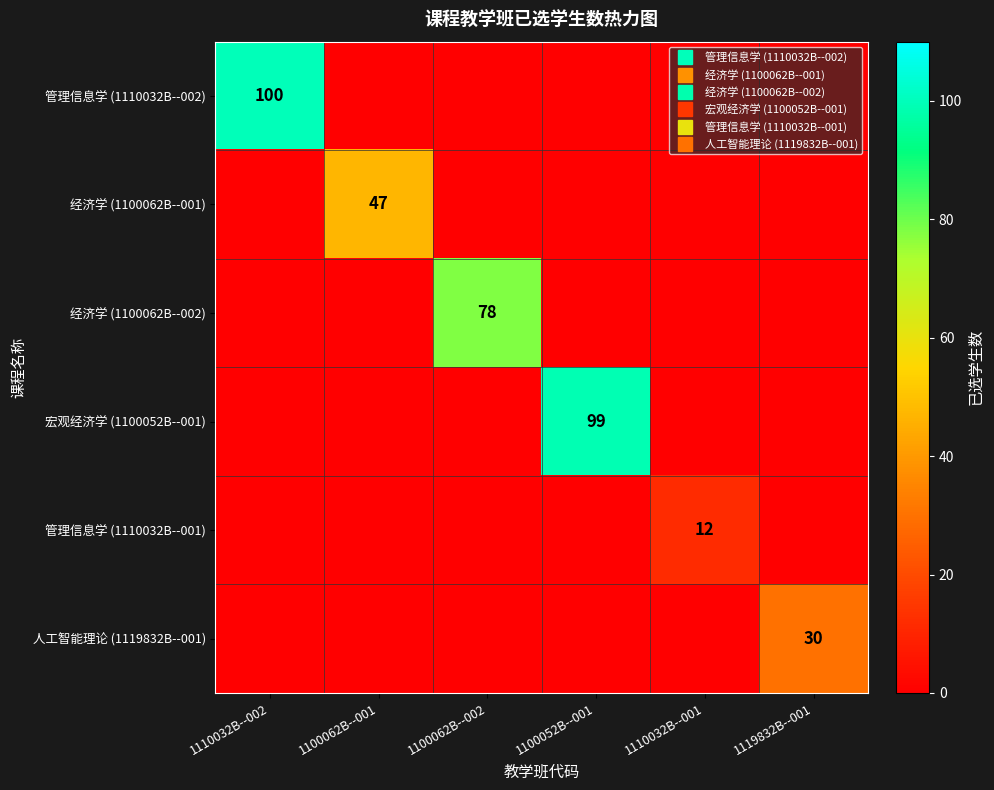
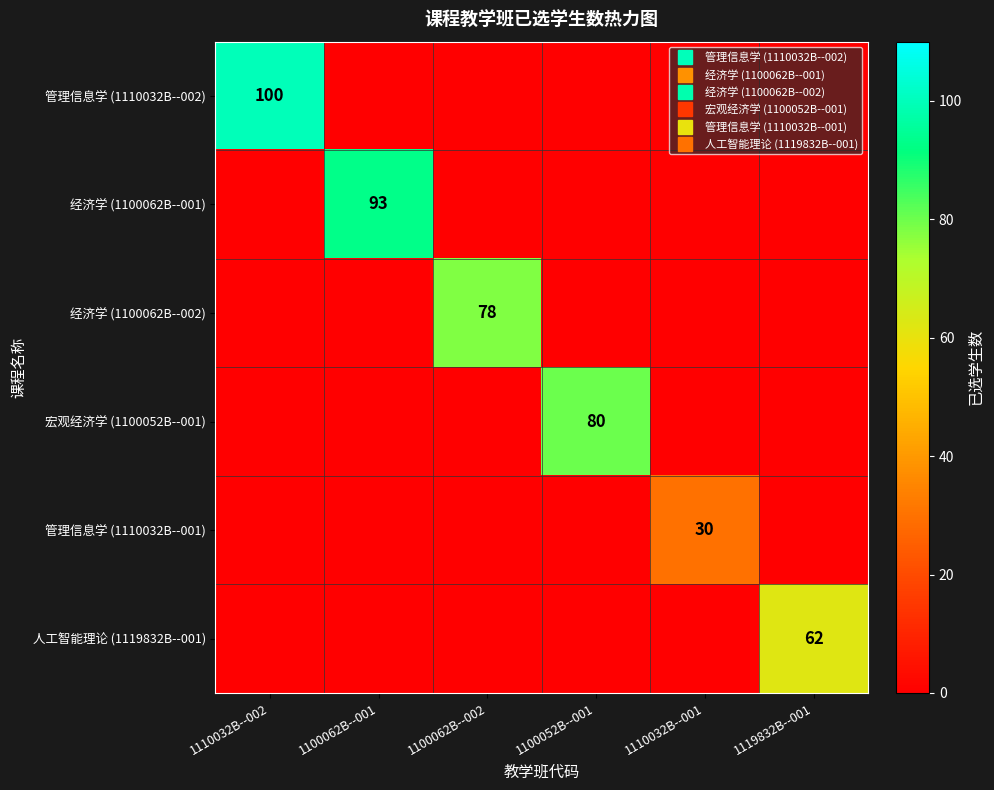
经济学 (1100062B--001), 1100062B--001: 47 -> 93
宏观经济学 (1100052B--001), 1100052B--001: 99 -> 80
管理信息学 (1110032B--001), 1110032B--001: 12 -> 30
人工智能理论 (1119832B--001), 1119832B--001: 30 -> 62
